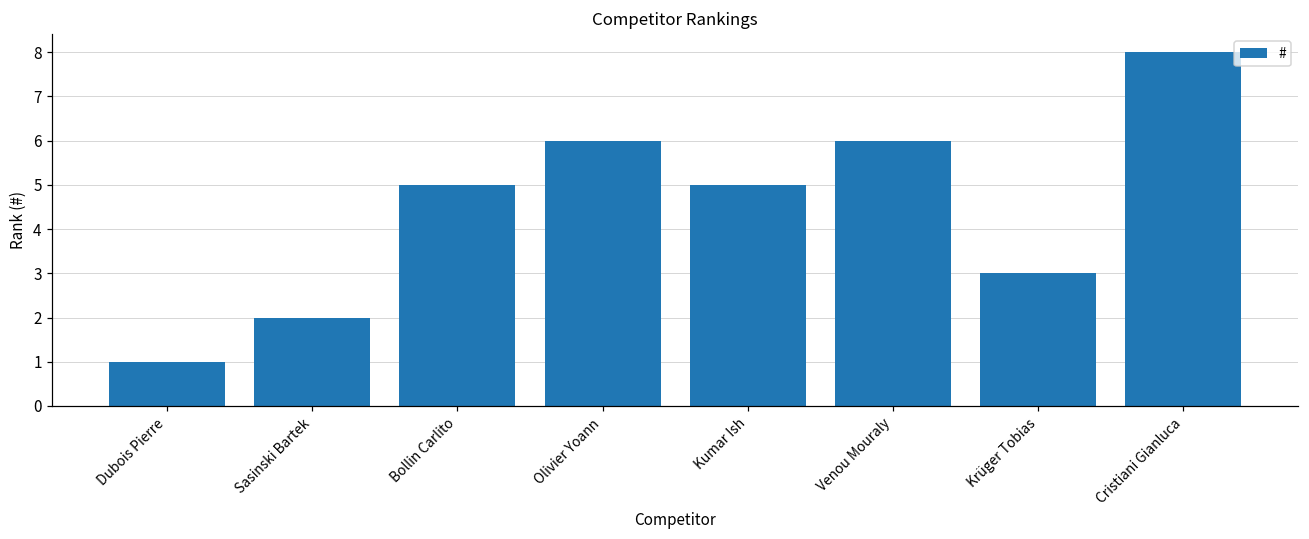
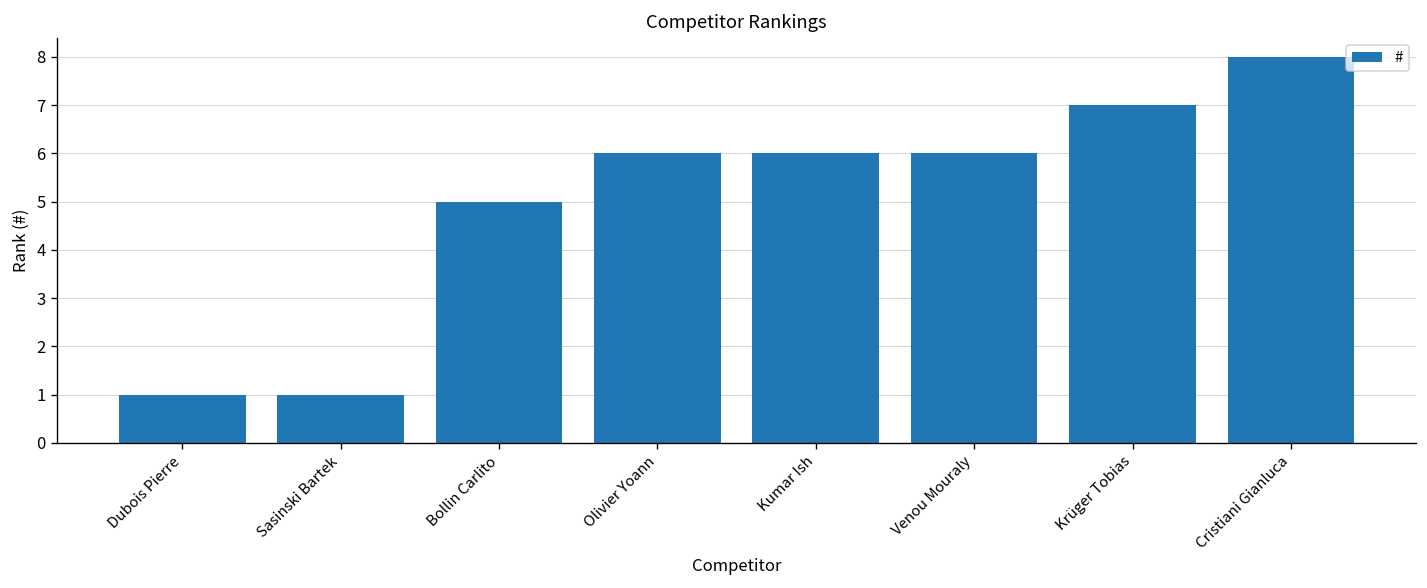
Sasinski Bartek: 2 -> 1
Kumar Ish: 5 -> 6
Krüger Tobias: 3 -> 7
